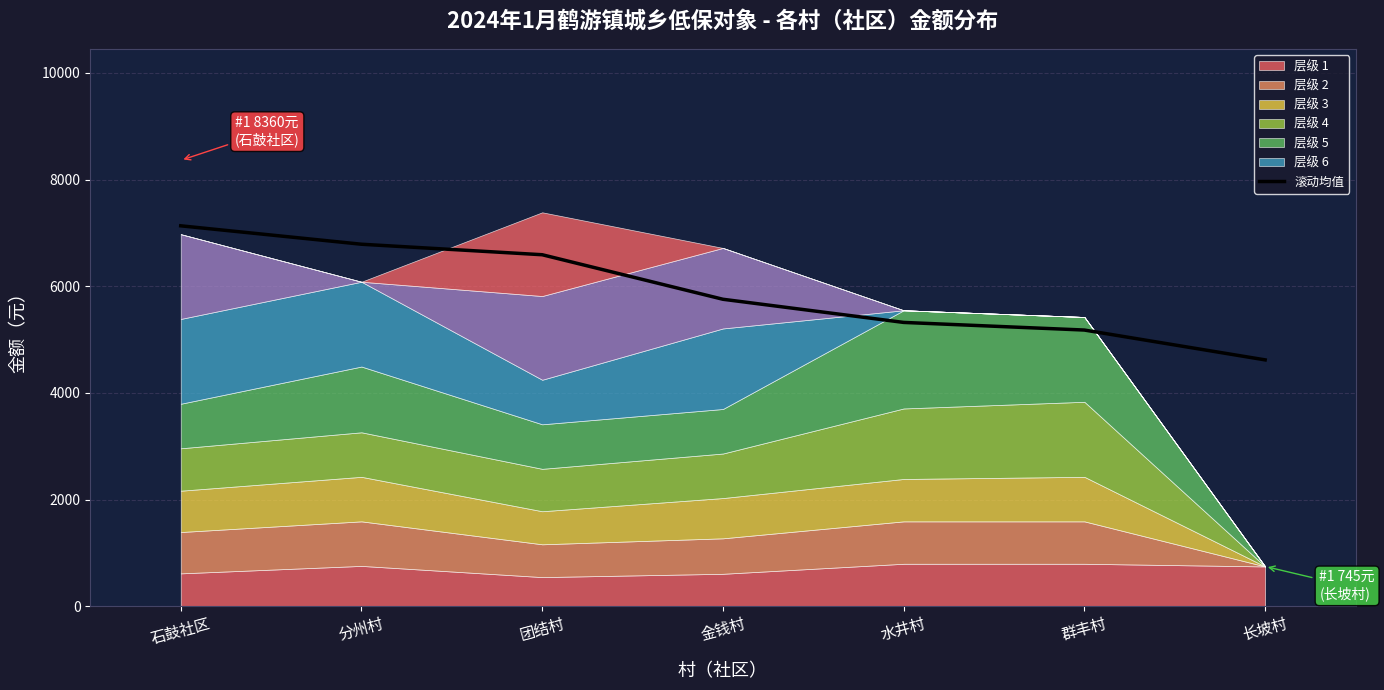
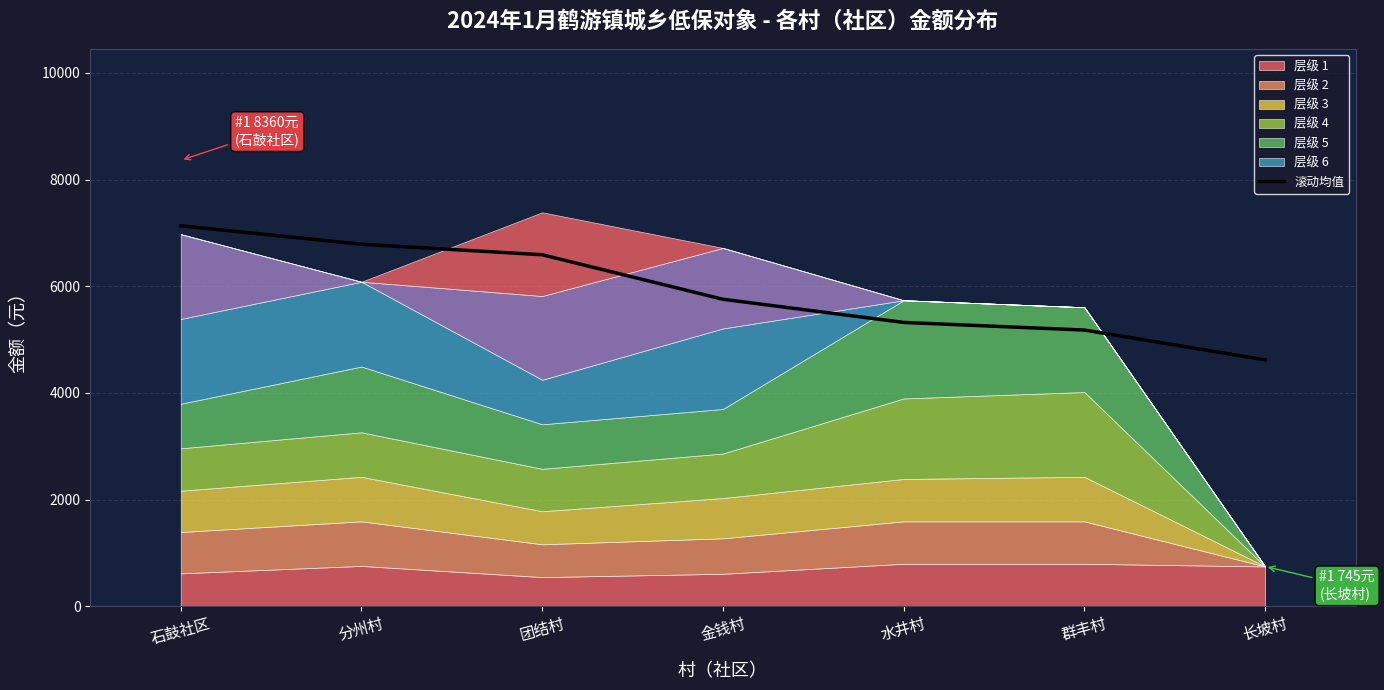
层级 4, 水井村: 1300 -> 1500
层级 4, 群丰村: 1400 -> 1600
